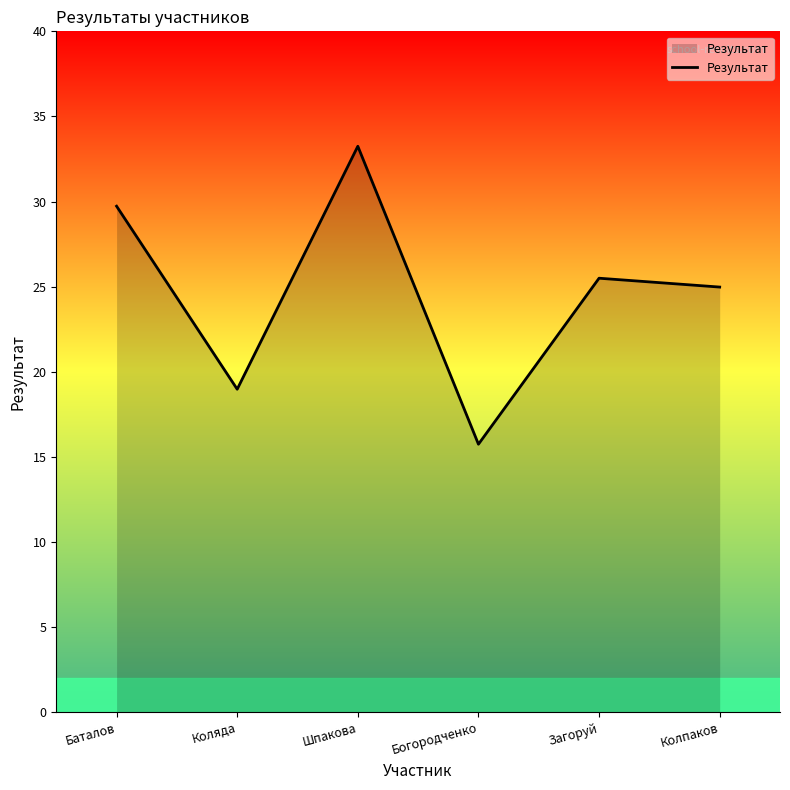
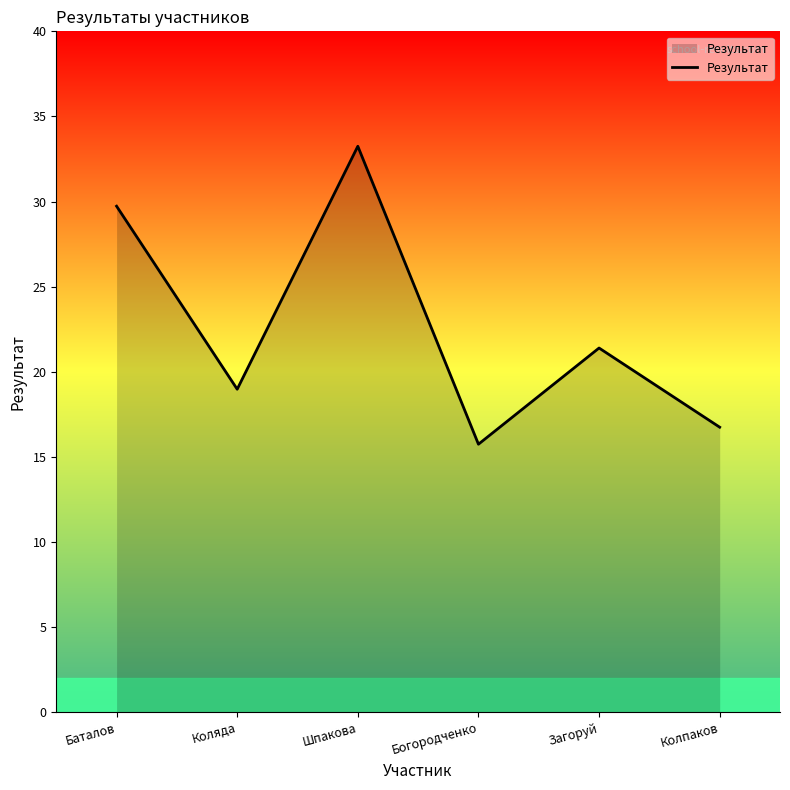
Загоруй: 25.5 -> 21.4
Колпаков: 25.0 -> 16.8
